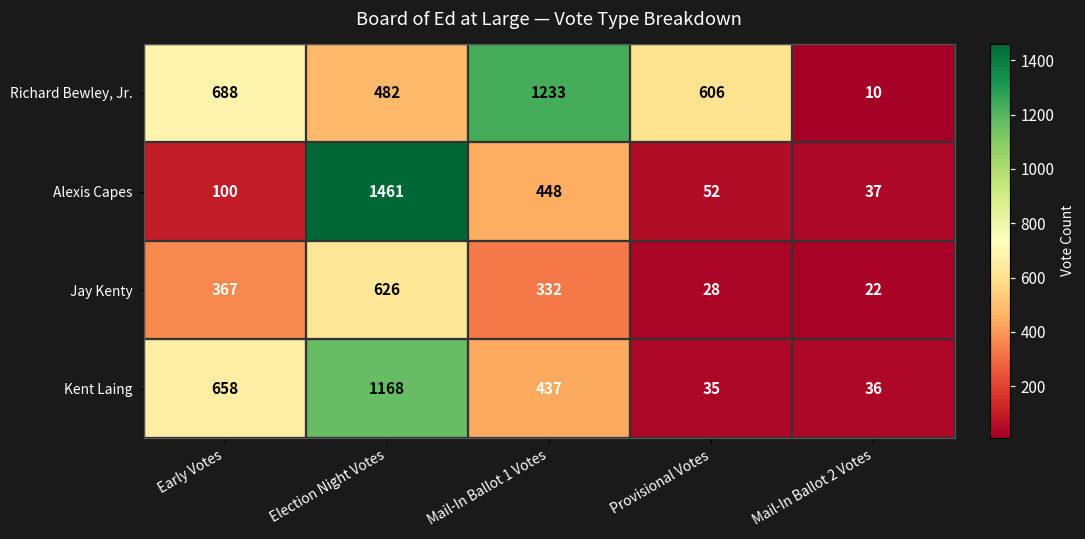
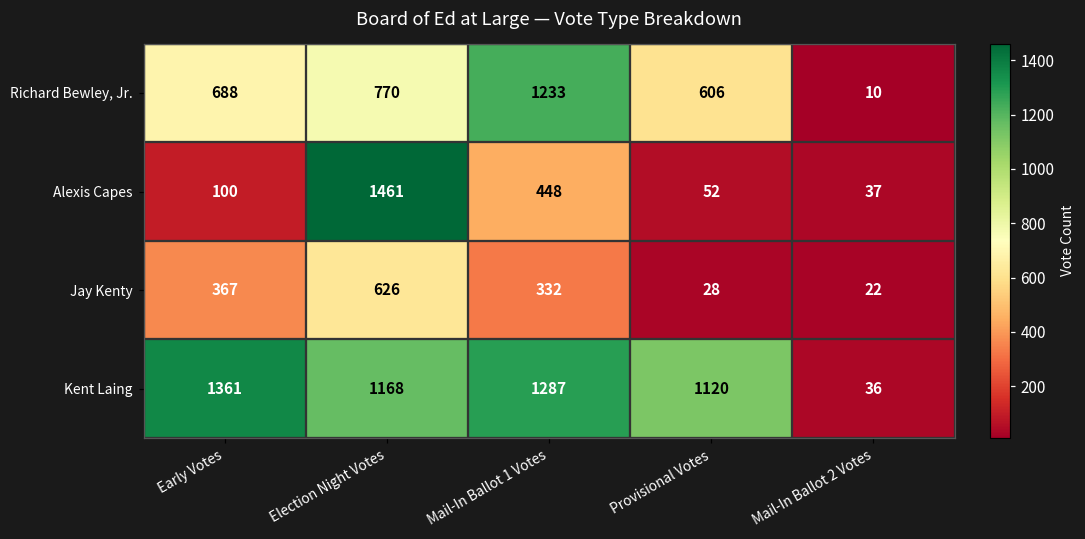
Richard Bewley, Jr., Election Night Votes: 482 -> 770
Kent Laing, Early Votes: 658 -> 1361
Kent Laing, Mail-In Ballot 1 Votes: 437 -> 1287
Kent Laing, Provisional Votes: 35 -> 1120
